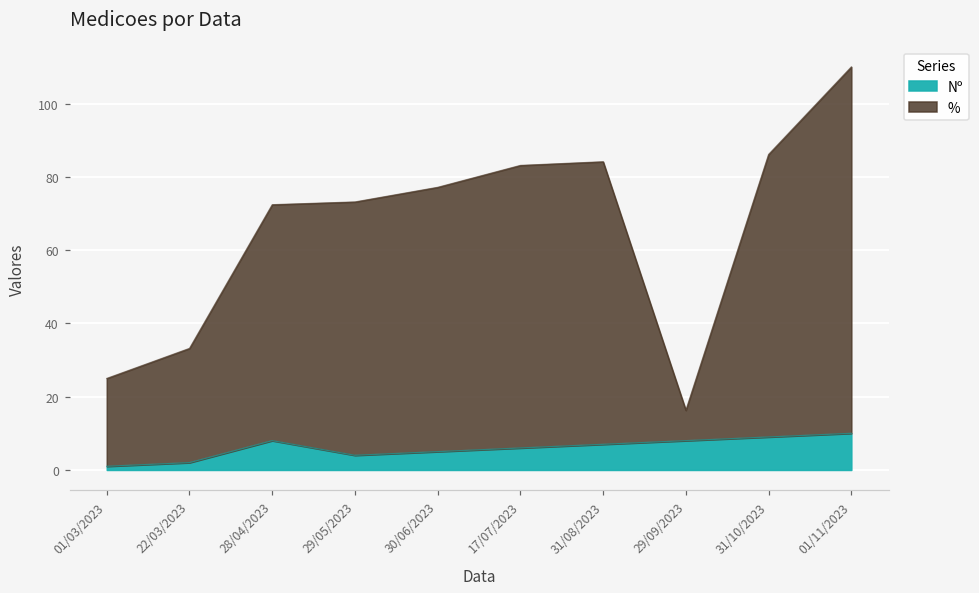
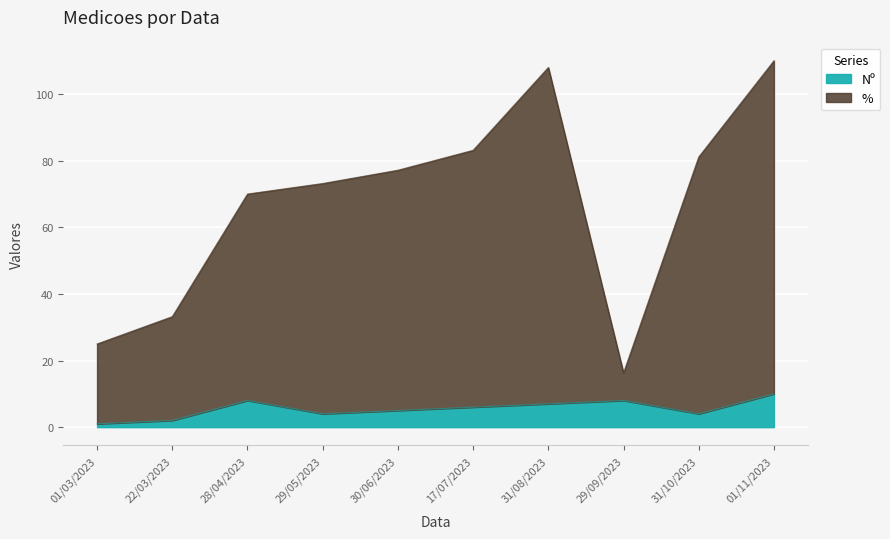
%, 28/04/2023: 64 -> 62
%, 31/08/2023: 77 -> 101
Nº, 31/10/2023: 9 -> 4
